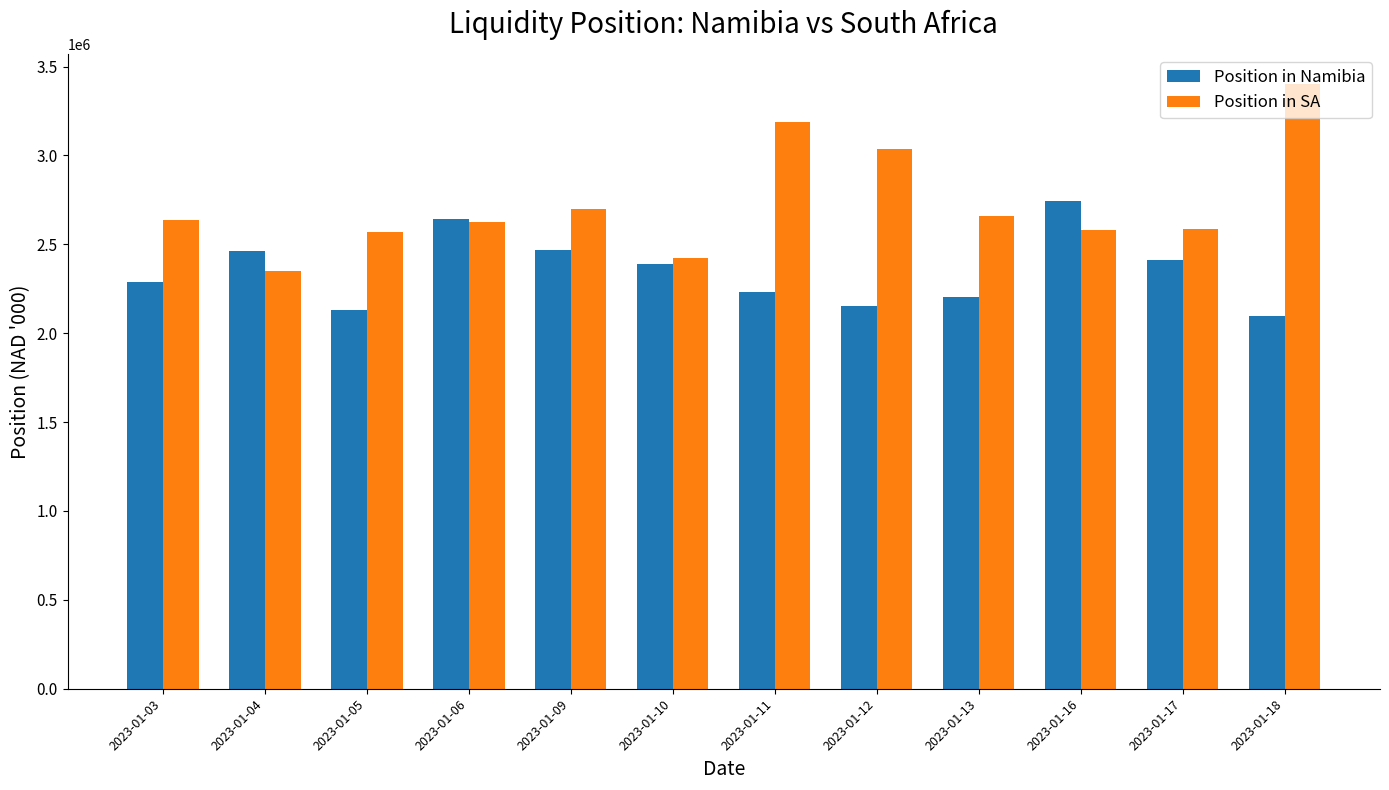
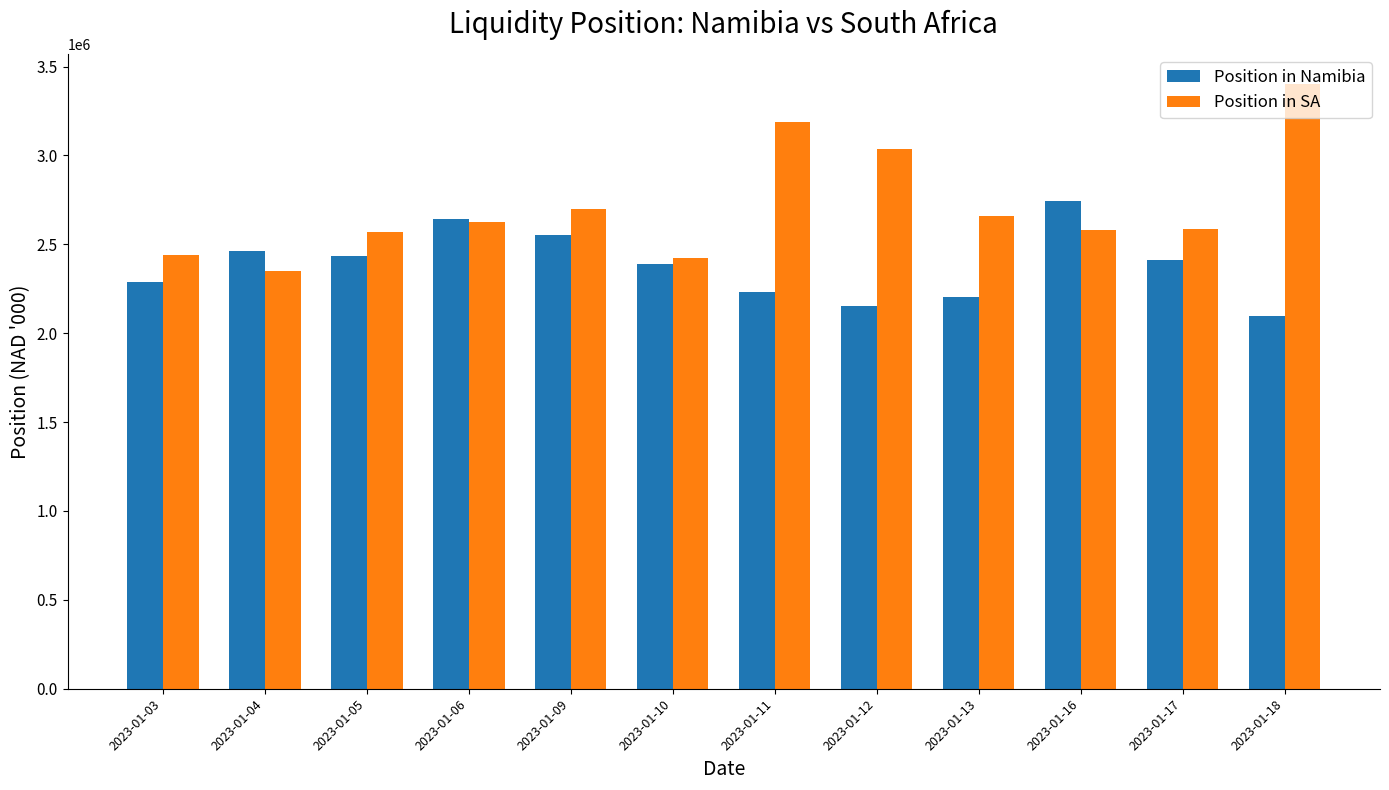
Position in SA, 2023-01-03: 2640000 -> 2440000
Position in Namibia, 2023-01-05: 2130000 -> 2430000
Position in Namibia, 2023-01-09: 2470000 -> 2550000
